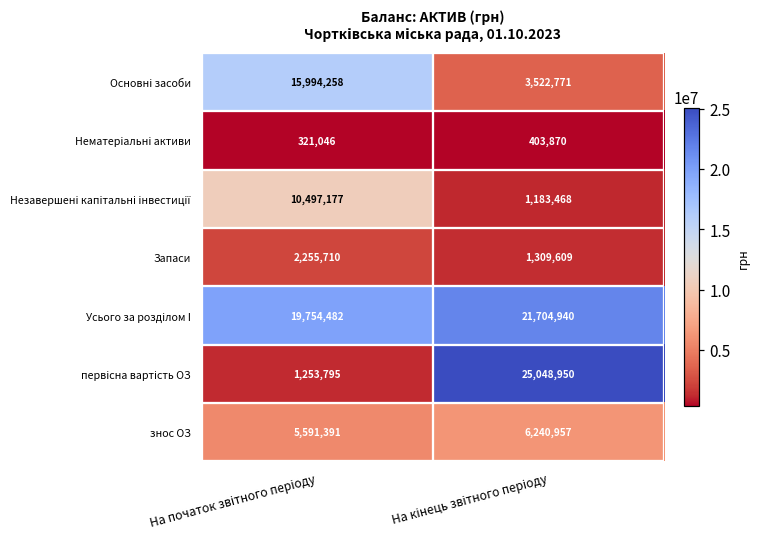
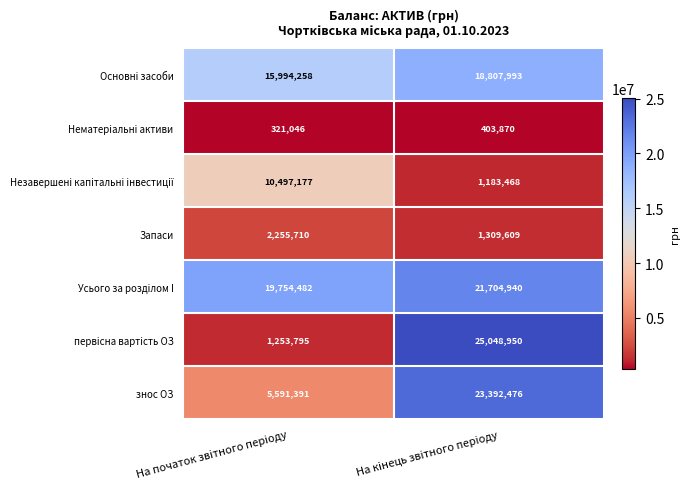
Основні засоби, На кінець звітного періоду: 3,522,771 -> 18,807,993
знос ОЗ, На кінець звітного періоду: 6,240,957 -> 23,392,476
